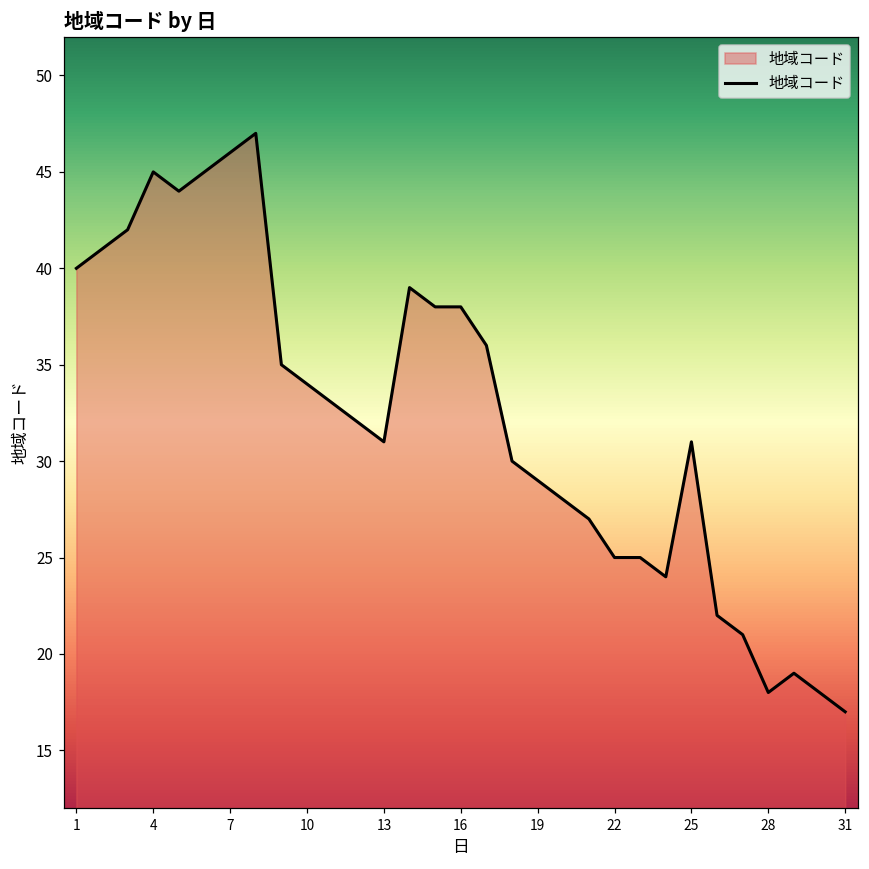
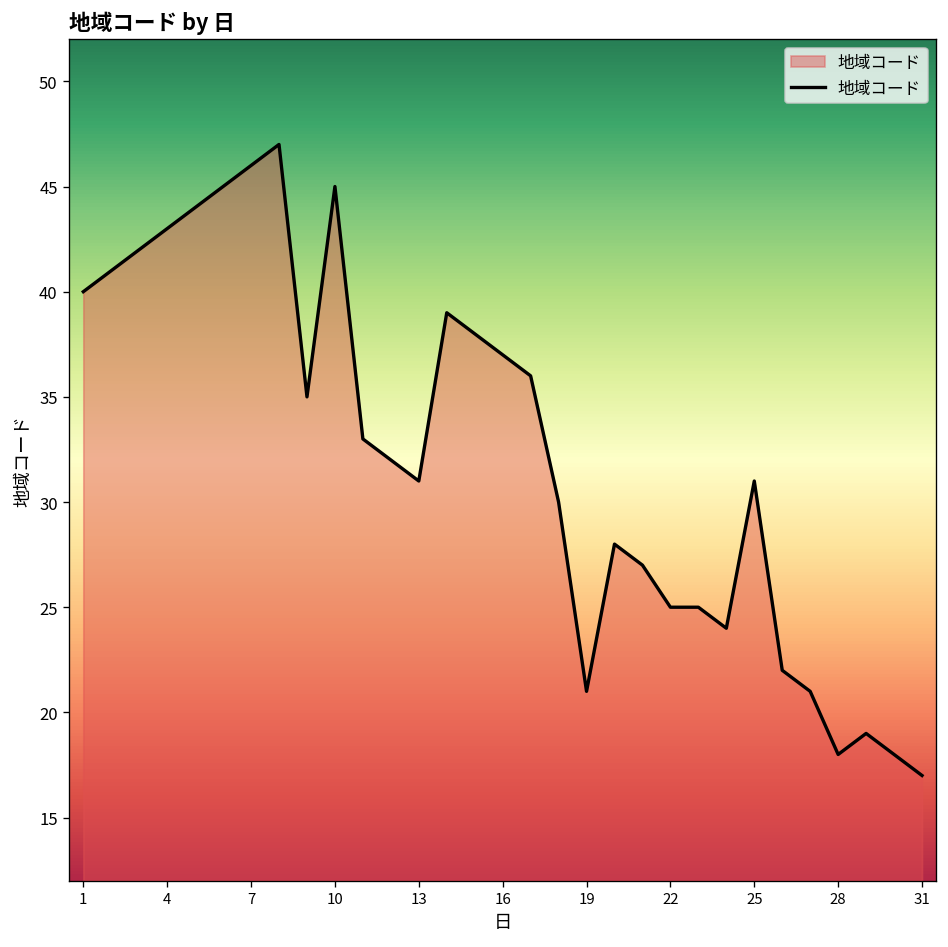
4: 45 -> 43
10: 34 -> 45
16: 38 -> 37
19: 29 -> 21
